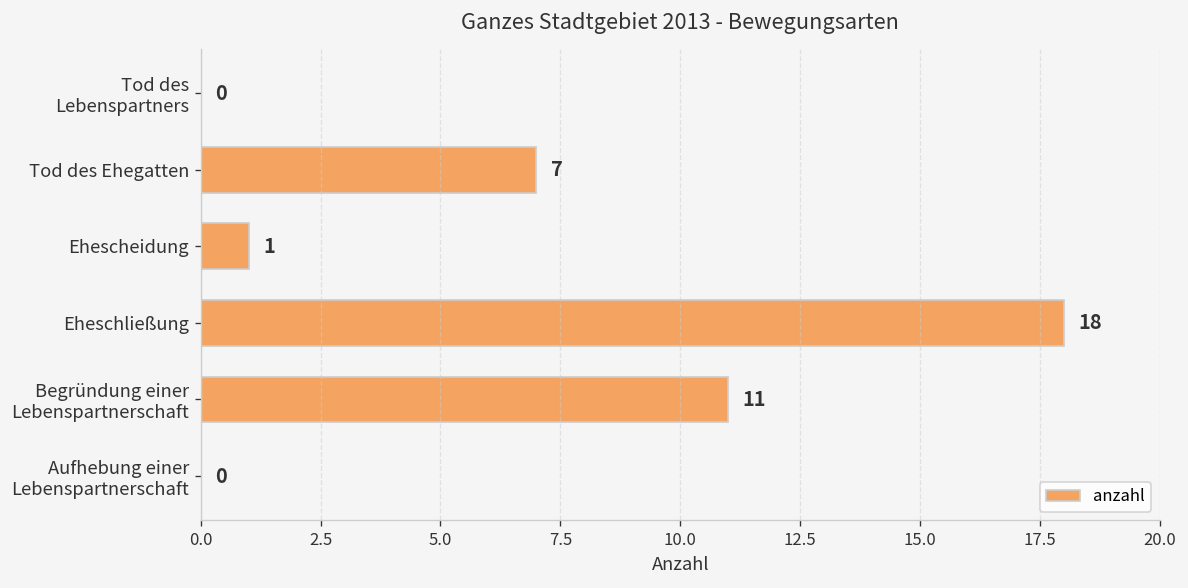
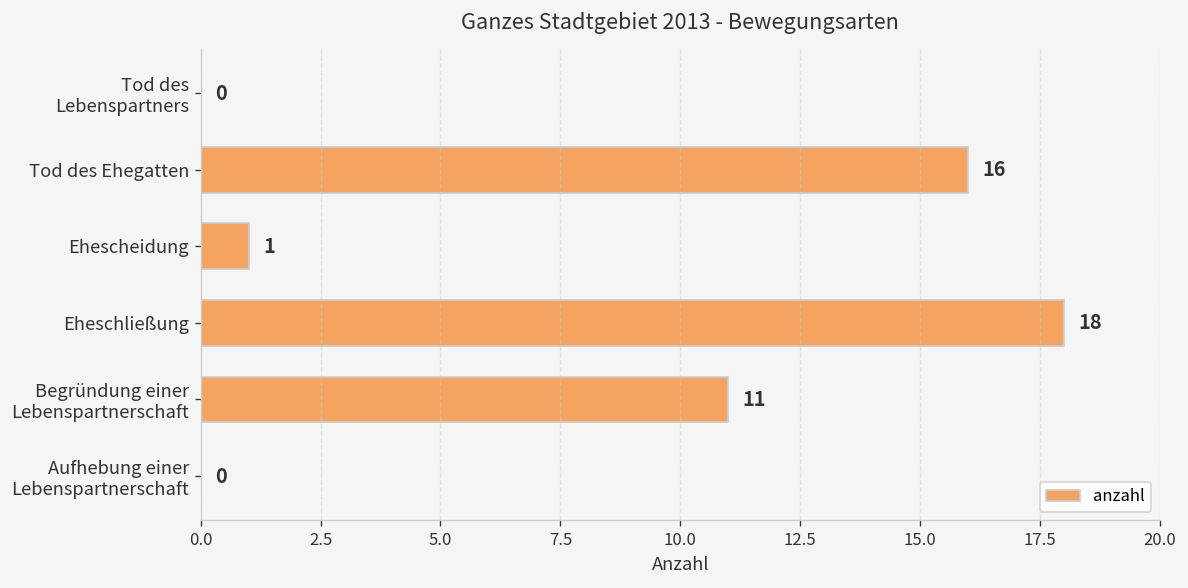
Tod des Ehegatten: 7 -> 16
